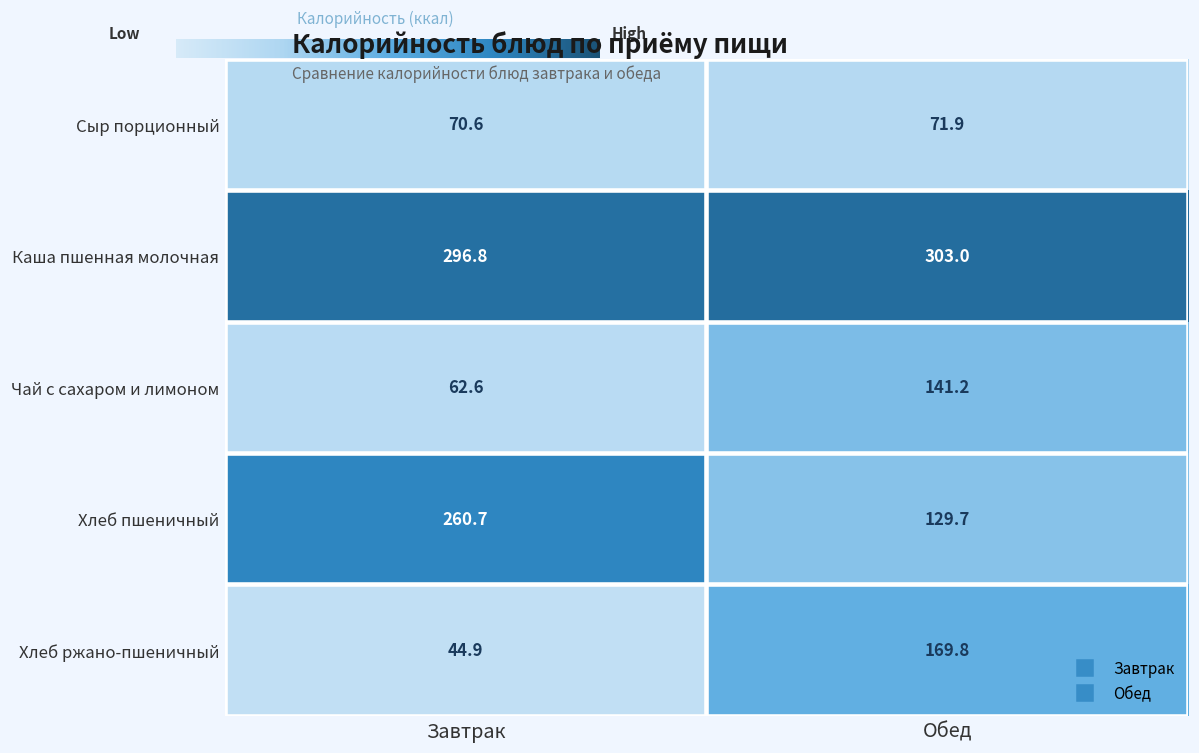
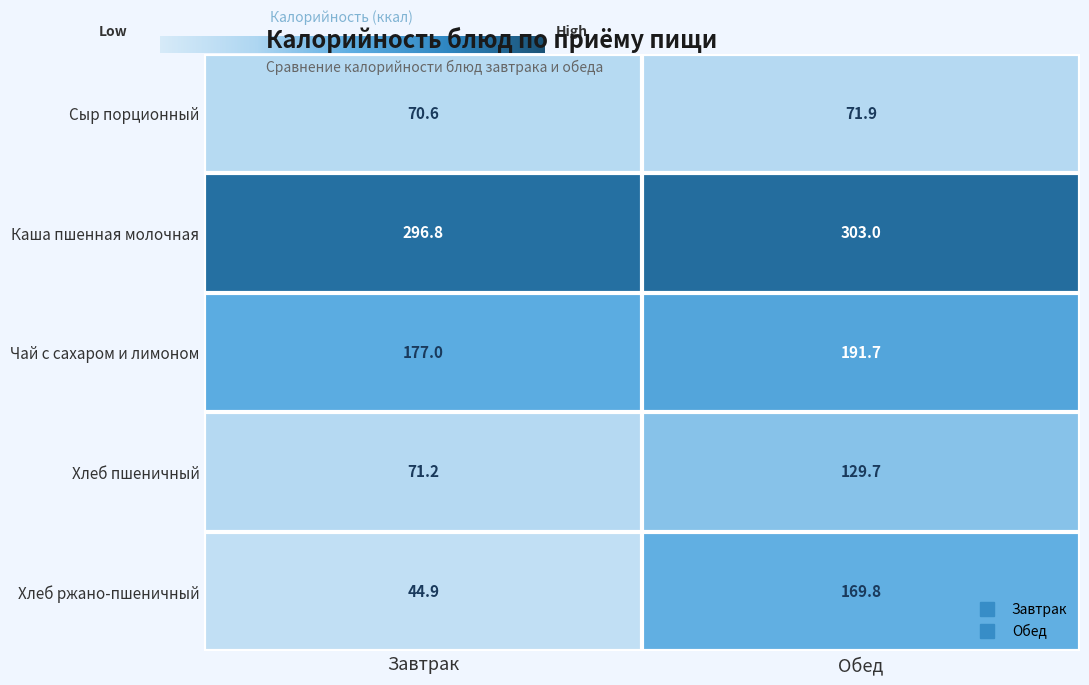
Чай с сахаром и лимоном, Завтрак: 62.6 -> 177.0
Чай с сахаром и лимоном, Обед: 141.2 -> 191.7
Хлеб пшеничный, Завтрак: 260.7 -> 71.2
